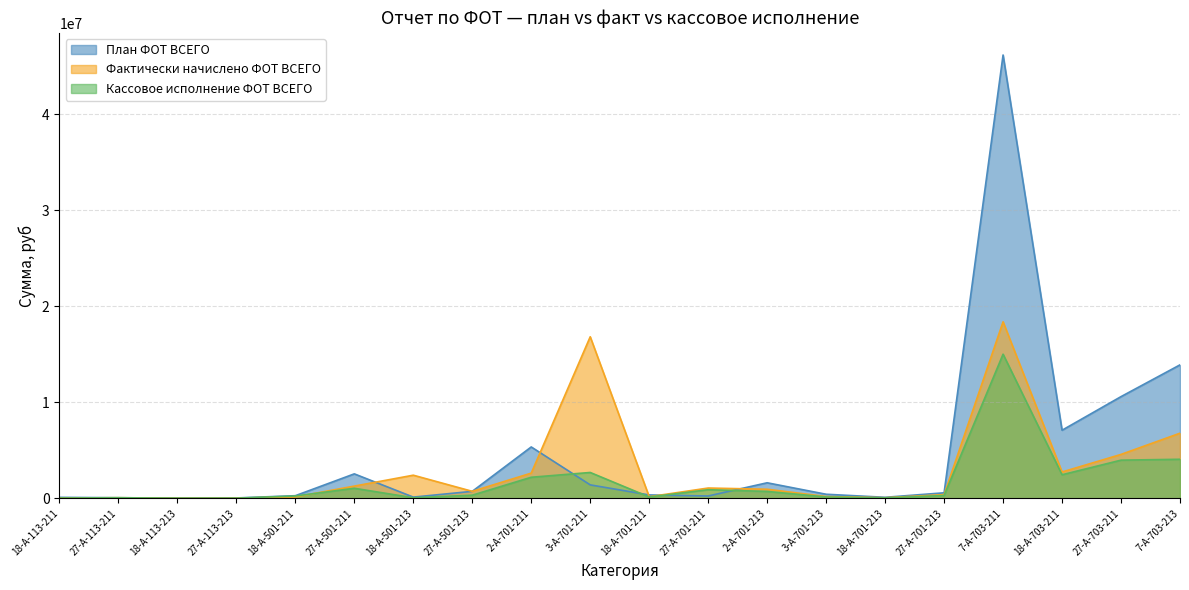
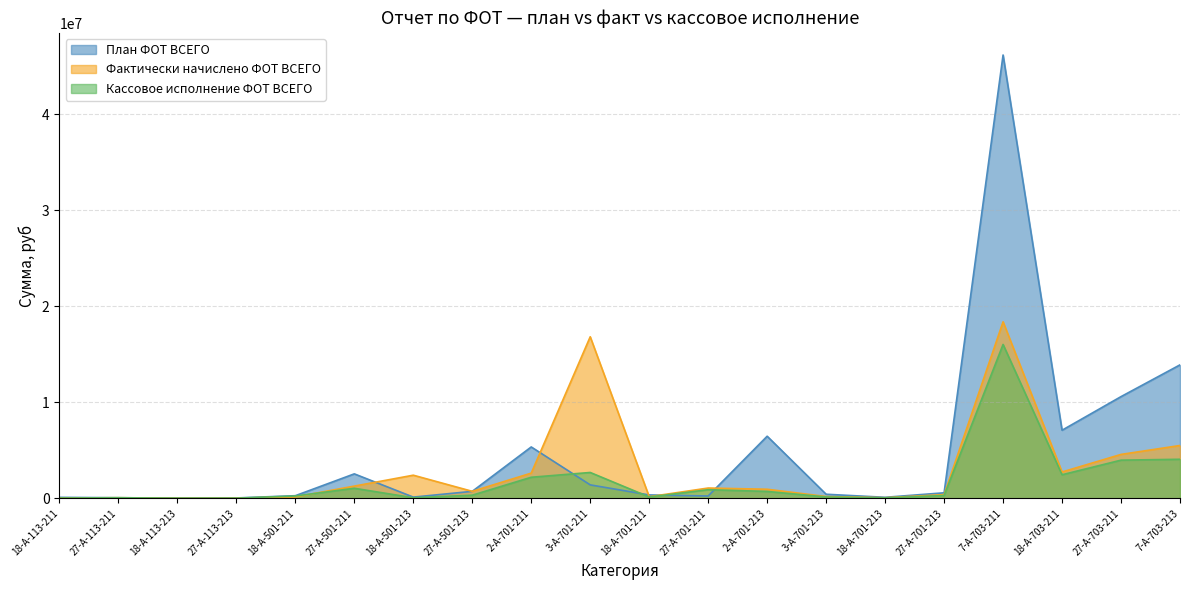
План ФОТ ВСЕГО, 2-А-701-213: 2000000 -> 6000000
Кассовое исполнение ФОТ ВСЕГО, 7-А-703-211: 15000000 -> 16000000
Фактически начислено ФОТ ВСЕГО, 7-А-703-213: 7000000 -> 6000000
